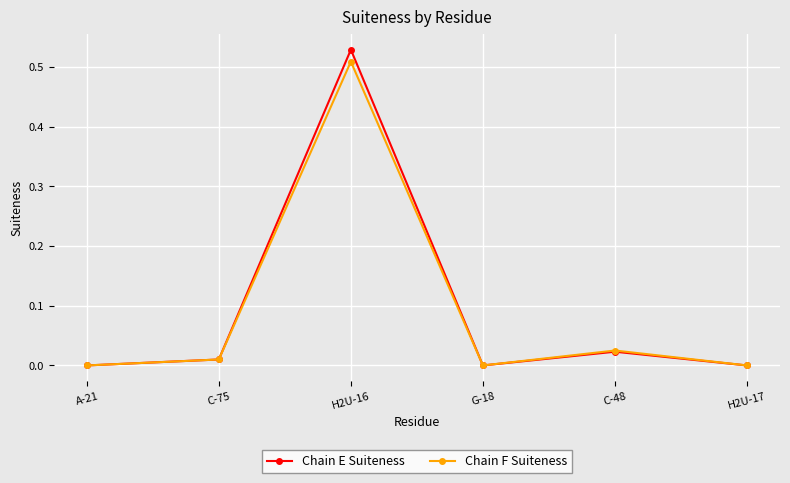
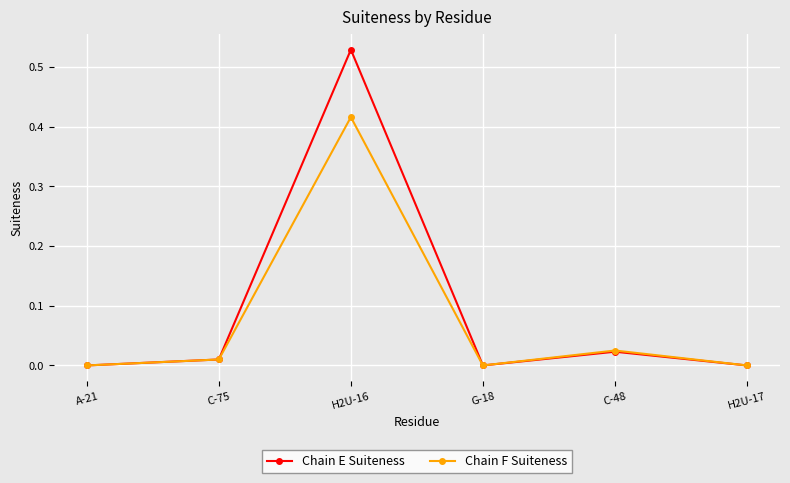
Chain F Suiteness, H2U-16: 0.51 -> 0.42
